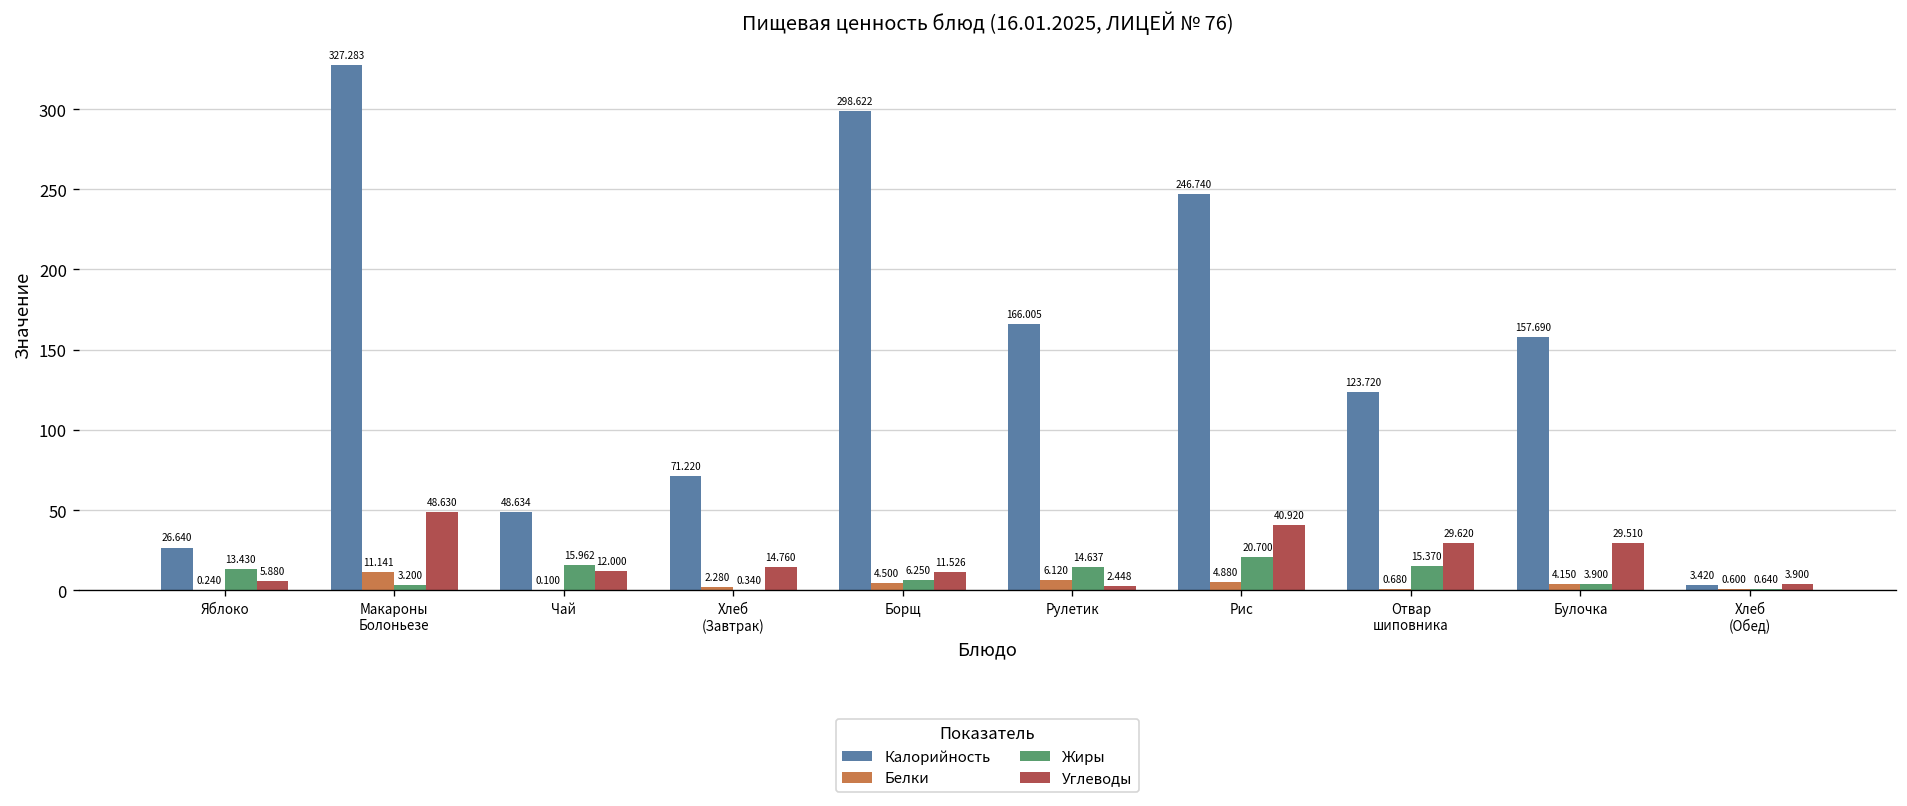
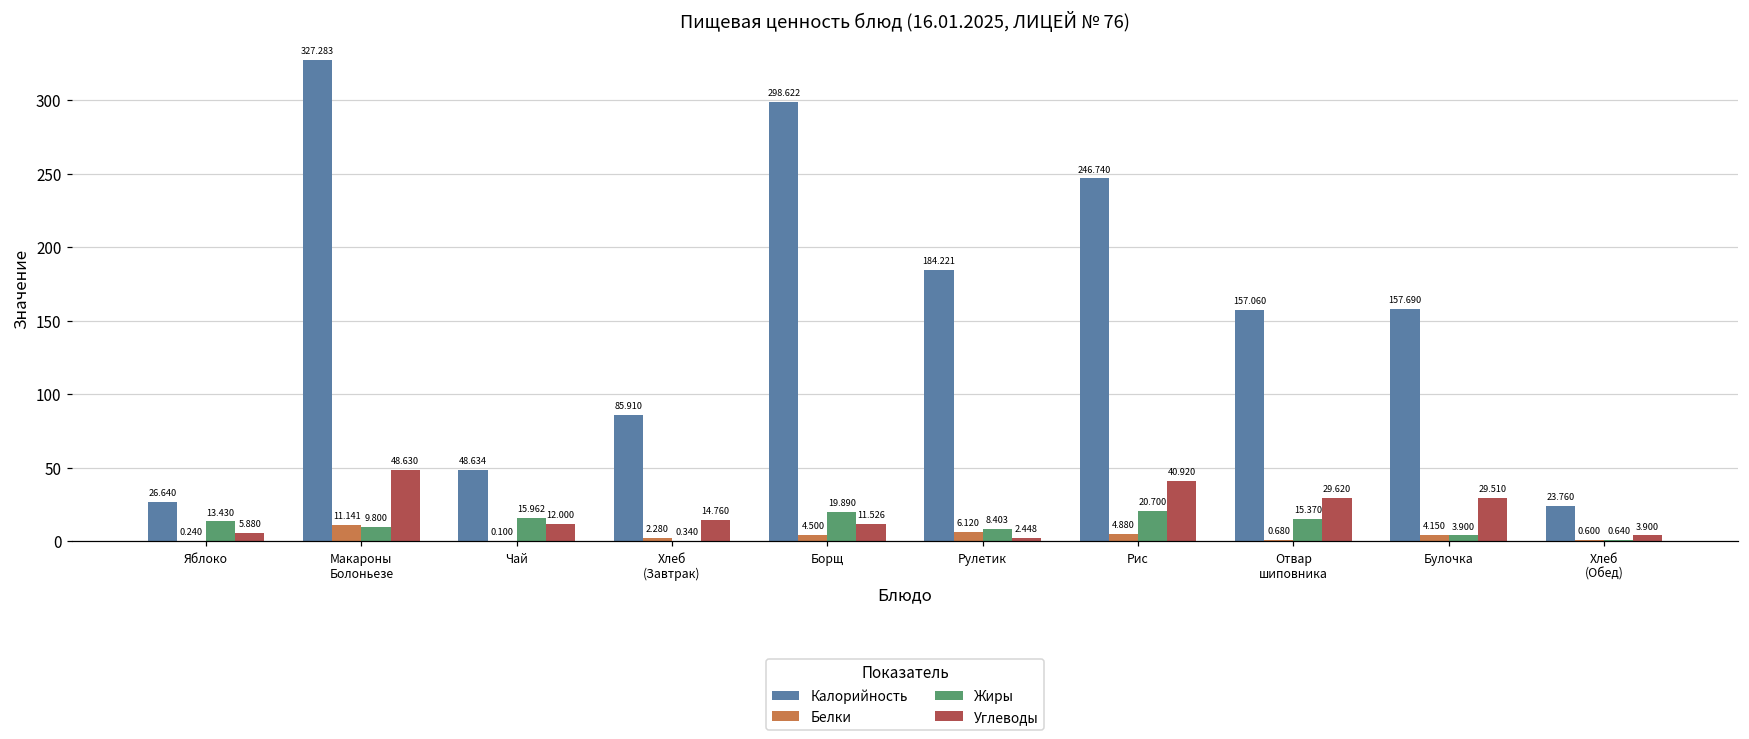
Жиры, Макароны Болоньезе: 3.200 -> 9.800
Калорийность, Хлеб (Завтрак): 71.220 -> 85.910
Жиры, Борщ: 6.250 -> 19.890
Калорийность, Рулетик: 166.005 -> 184.221
Жиры, Рулетик: 14.637 -> 8.403
Калорийность, Отвар шиповника: 123.720 -> 157.060
Калорийность, Хлеб (Обед): 3.420 -> 23.760
